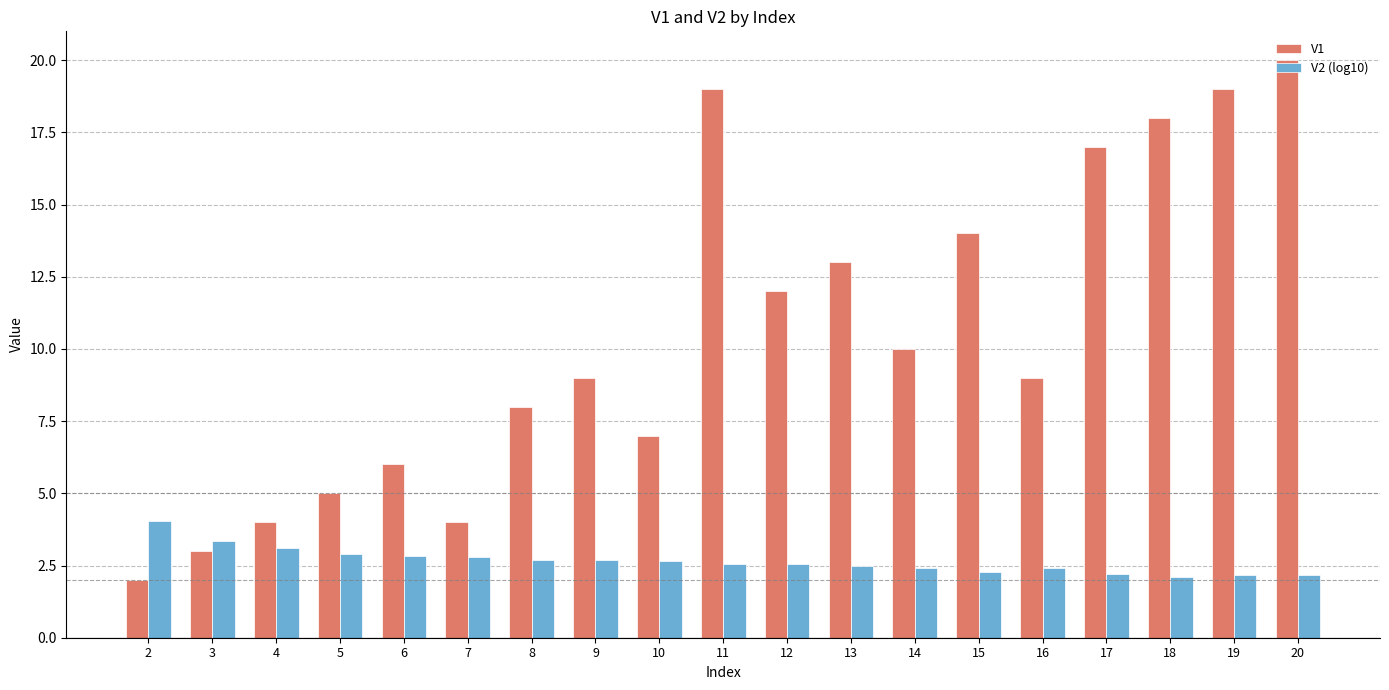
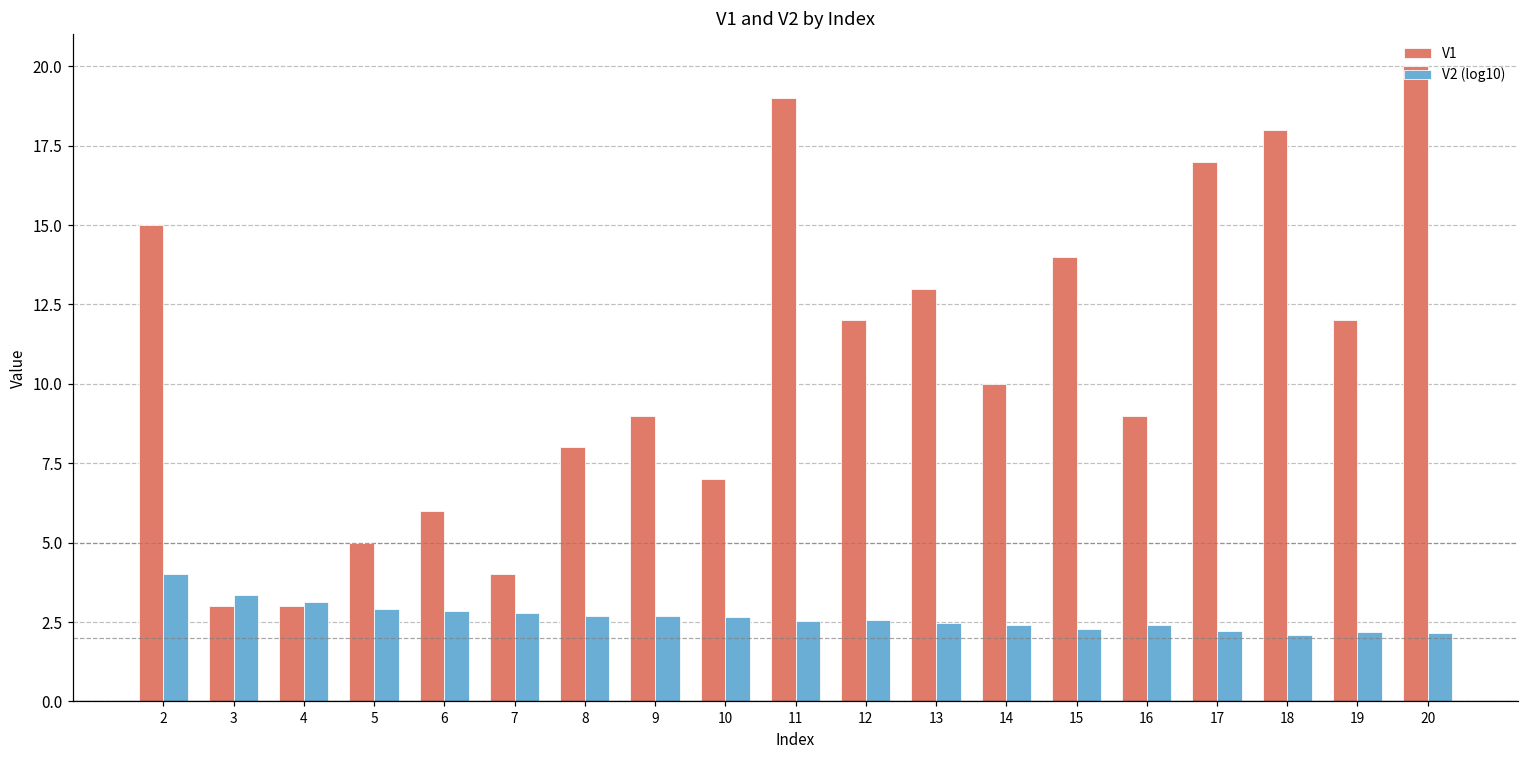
V1, 2: 2 -> 15
V1, 4: 4 -> 3
V1, 19: 19 -> 12
